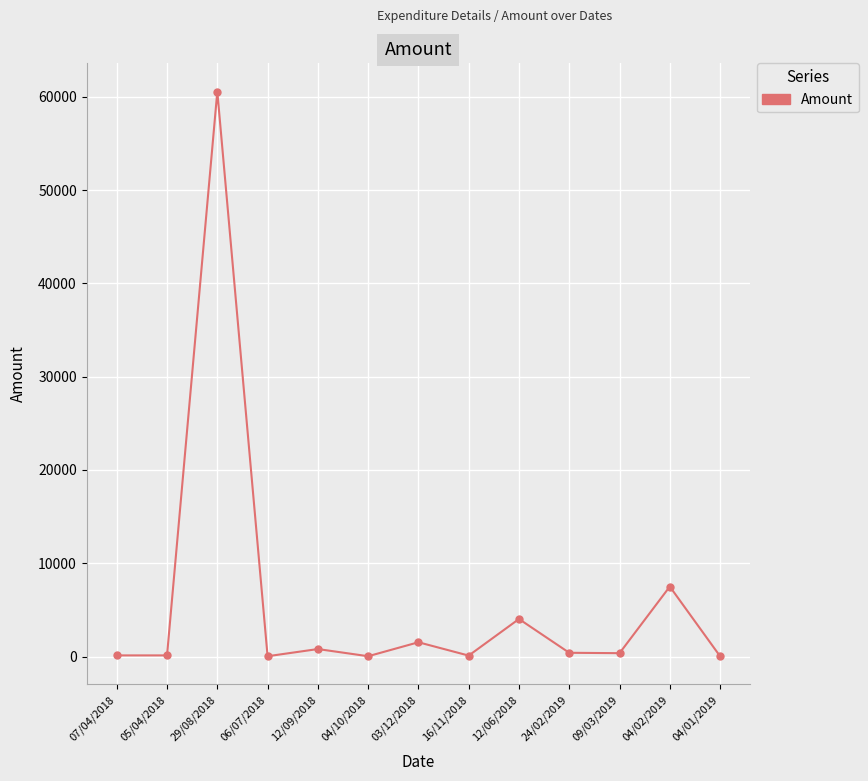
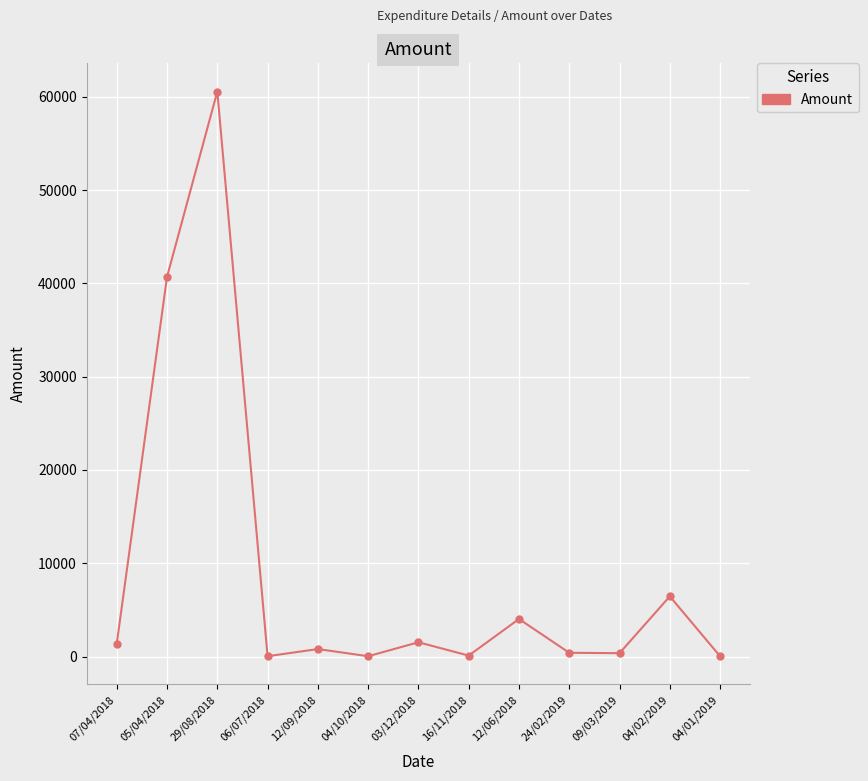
07/04/2018: 0 -> 1000
05/04/2018: 0 -> 41000
04/02/2019: 8000 -> 6000
